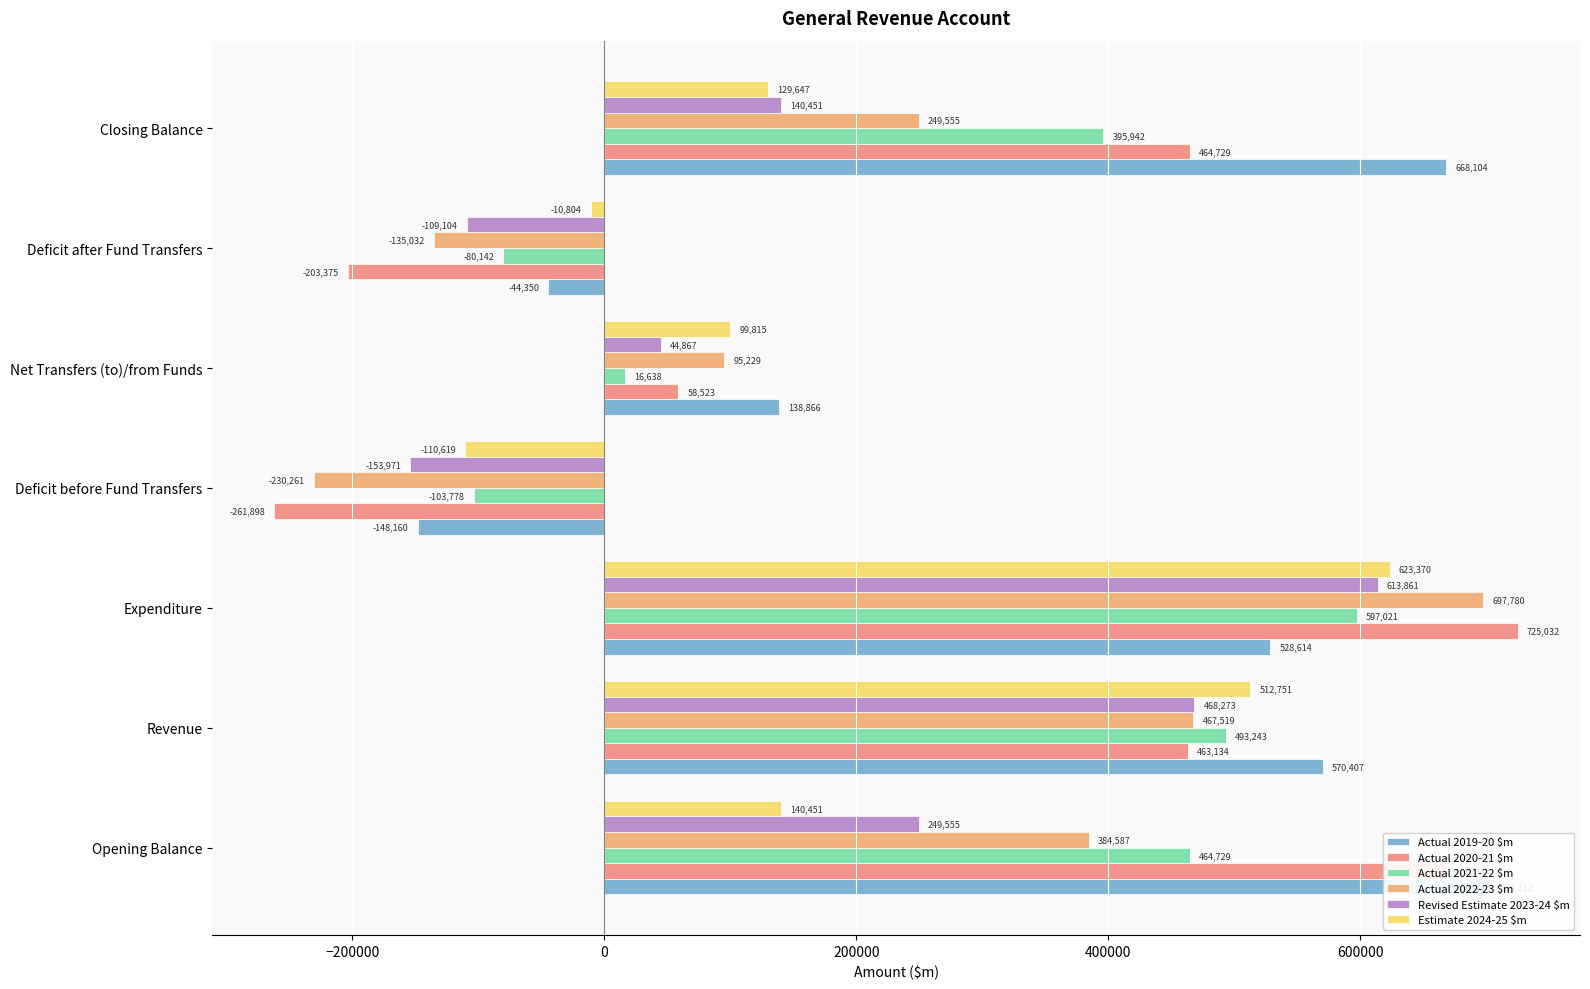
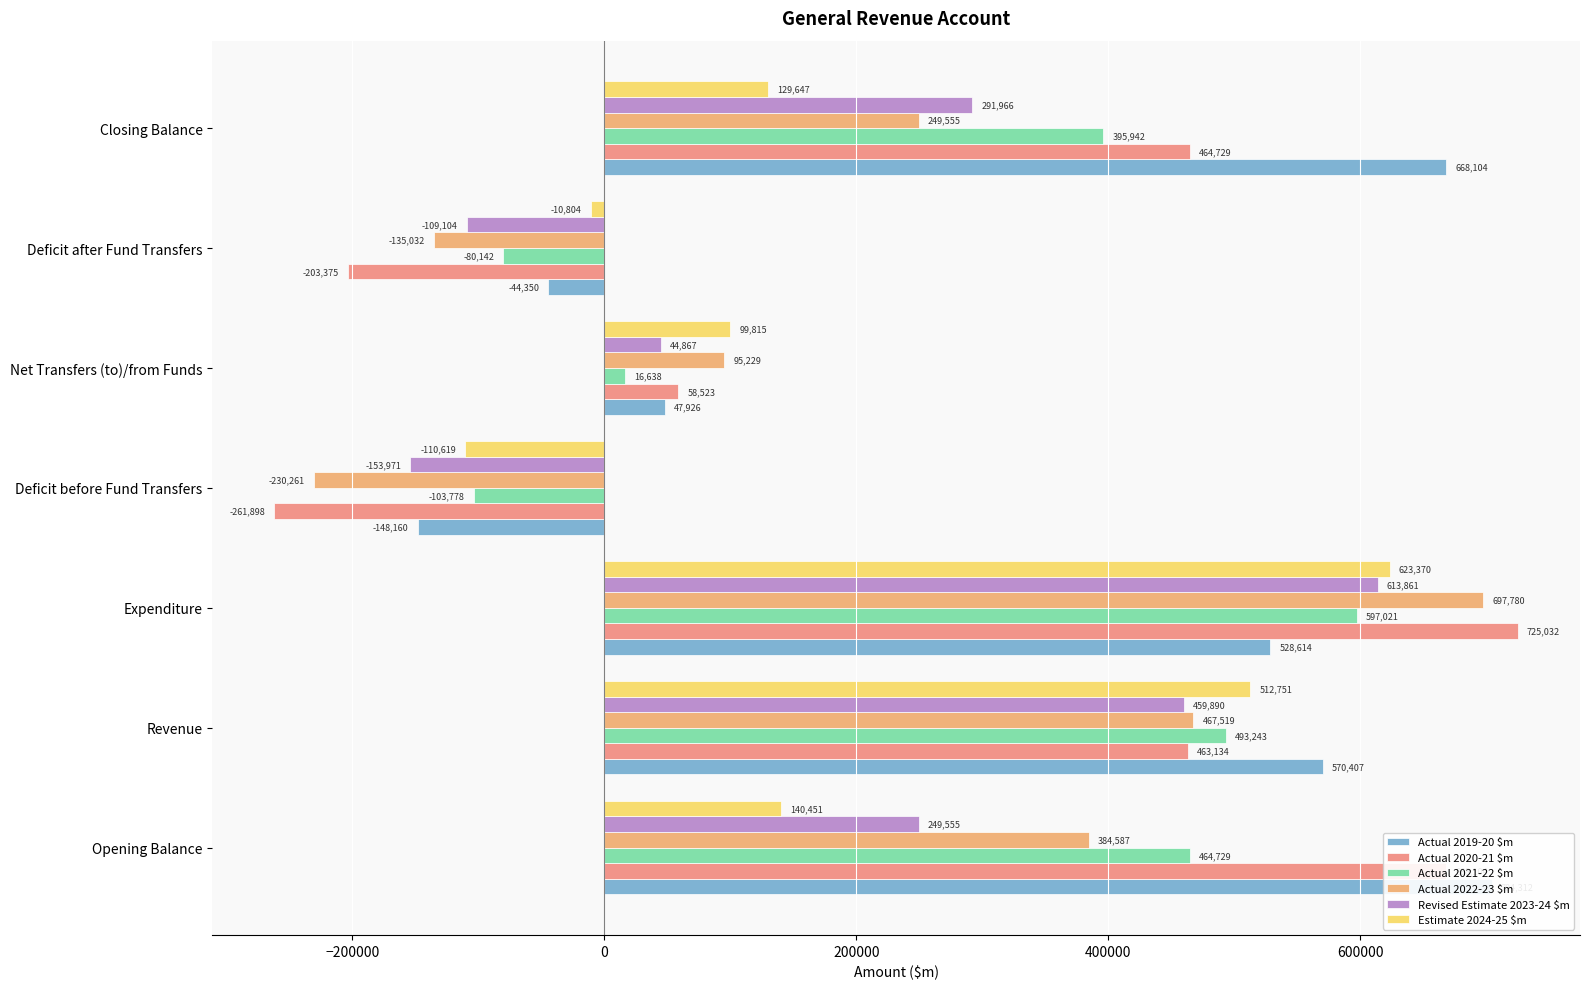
Revised Estimate 2023-24 $m, Closing Balance: 140,451 -> 291,966
Actual 2019-20 $m, Net Transfers (to)/from Funds: 138,866 -> 47,926
Revised Estimate 2023-24 $m, Revenue: 468,273 -> 459,890
